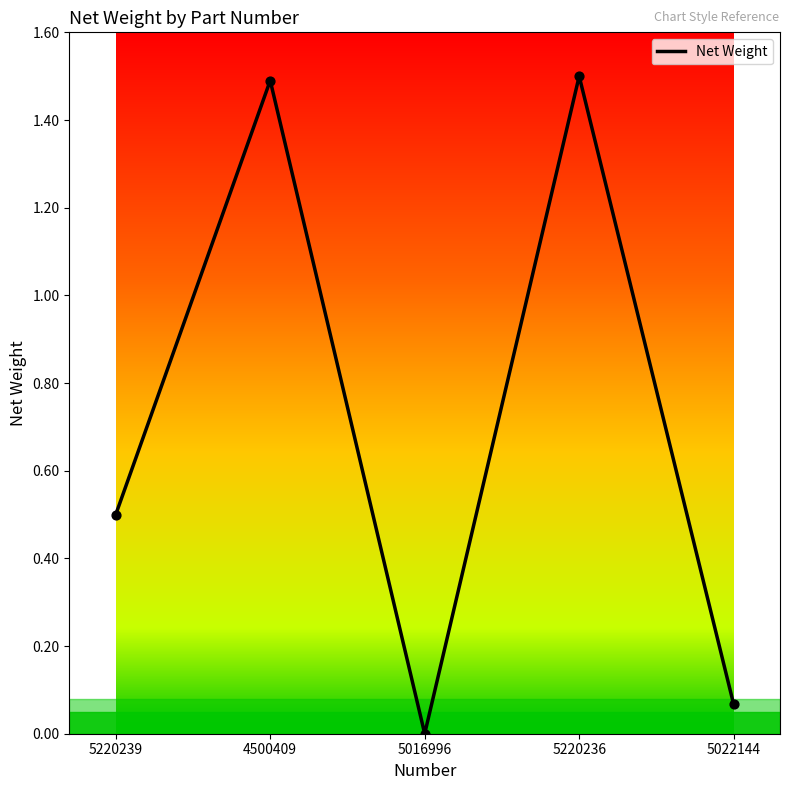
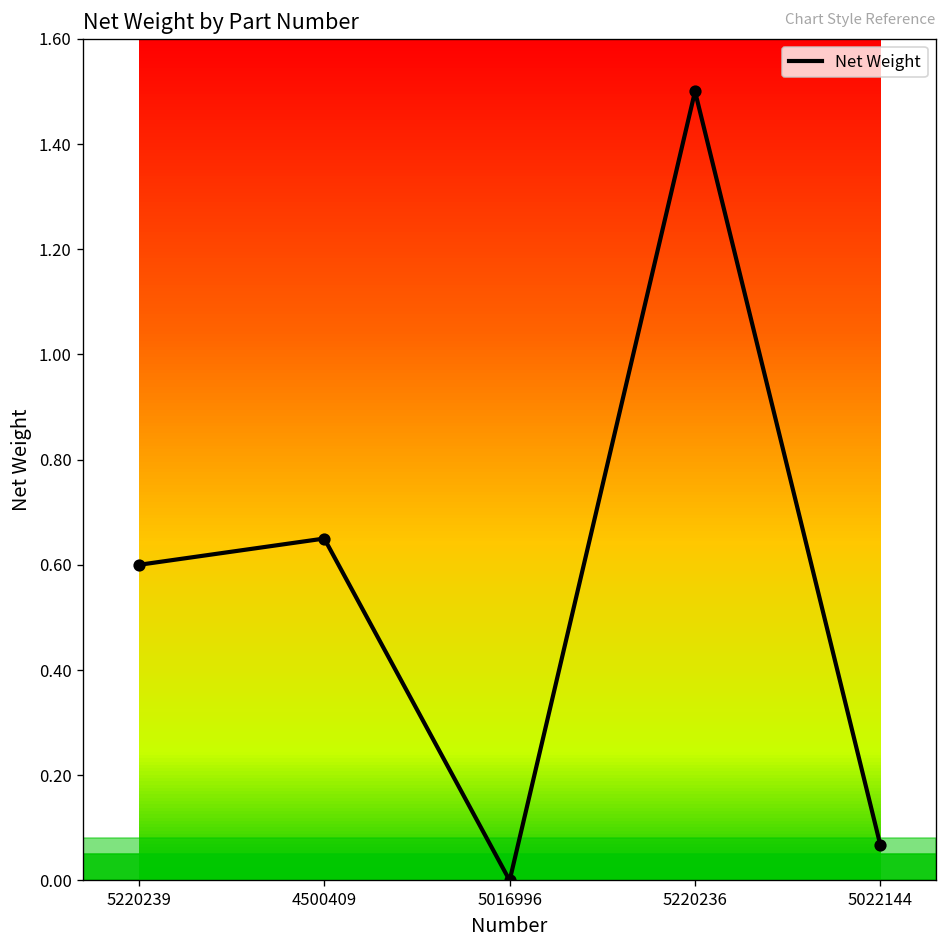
5220239: 0.5 -> 0.6
4500409: 1.49 -> 0.65
